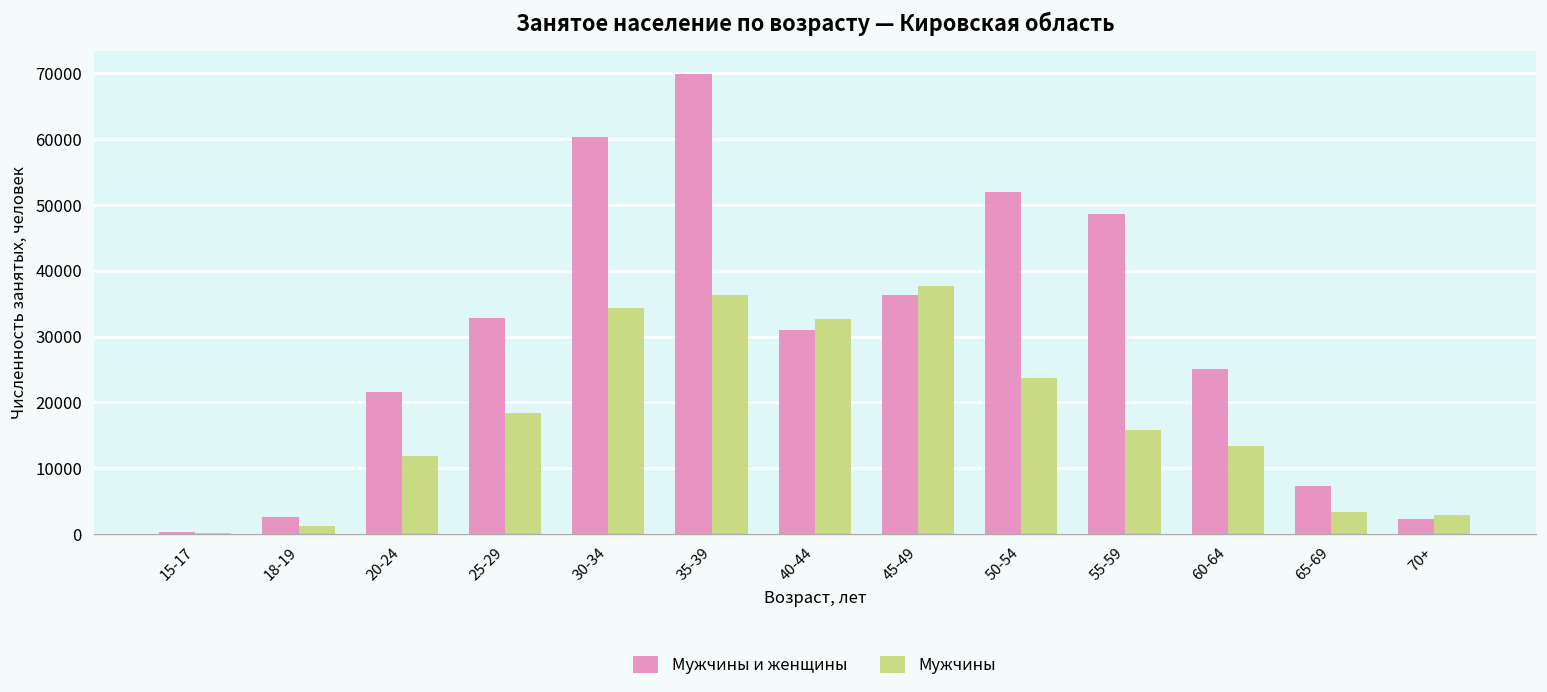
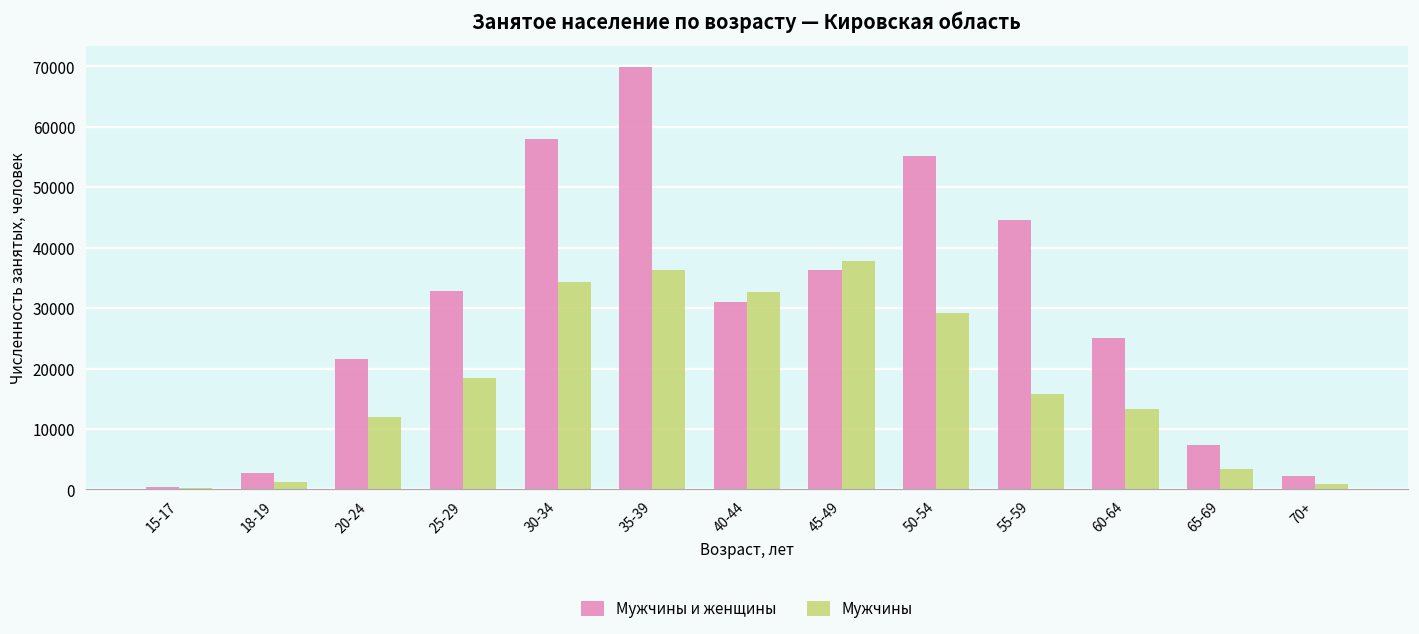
Мужчины и женщины, 30-34: 60000 -> 58000
Мужчины и женщины, 50-54: 52000 -> 55000
Мужчины, 50-54: 24000 -> 29000
Мужчины и женщины, 55-59: 49000 -> 45000
Мужчины, 70+: 3000 -> 1000
